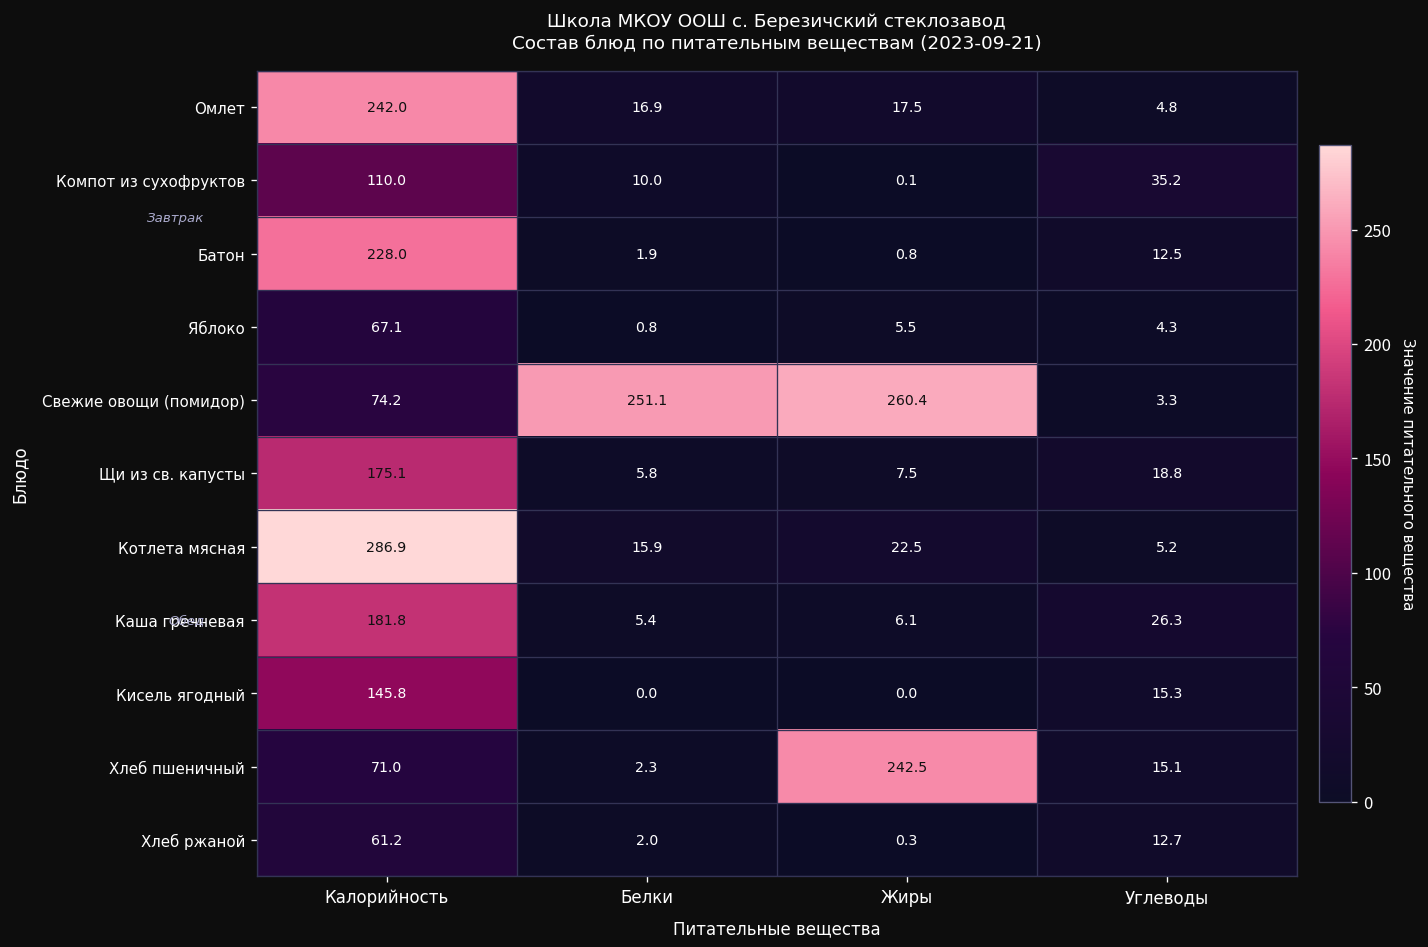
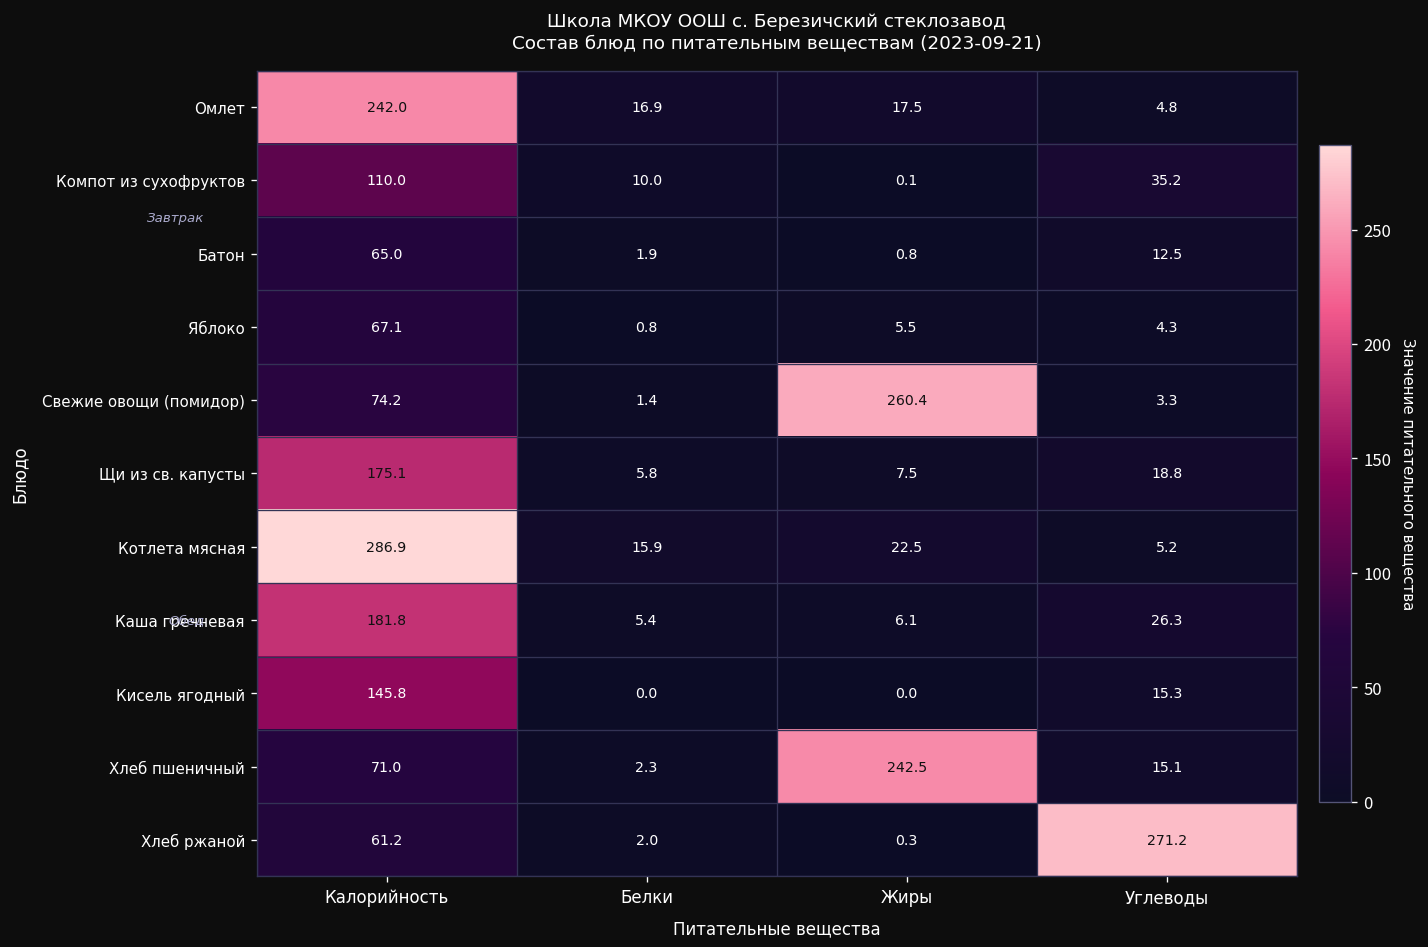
Батон, Калорийность: 228.0 -> 65.0
Свежие овощи (помидор), Белки: 251.1 -> 1.4
Хлеб ржаной, Углеводы: 12.7 -> 271.2
